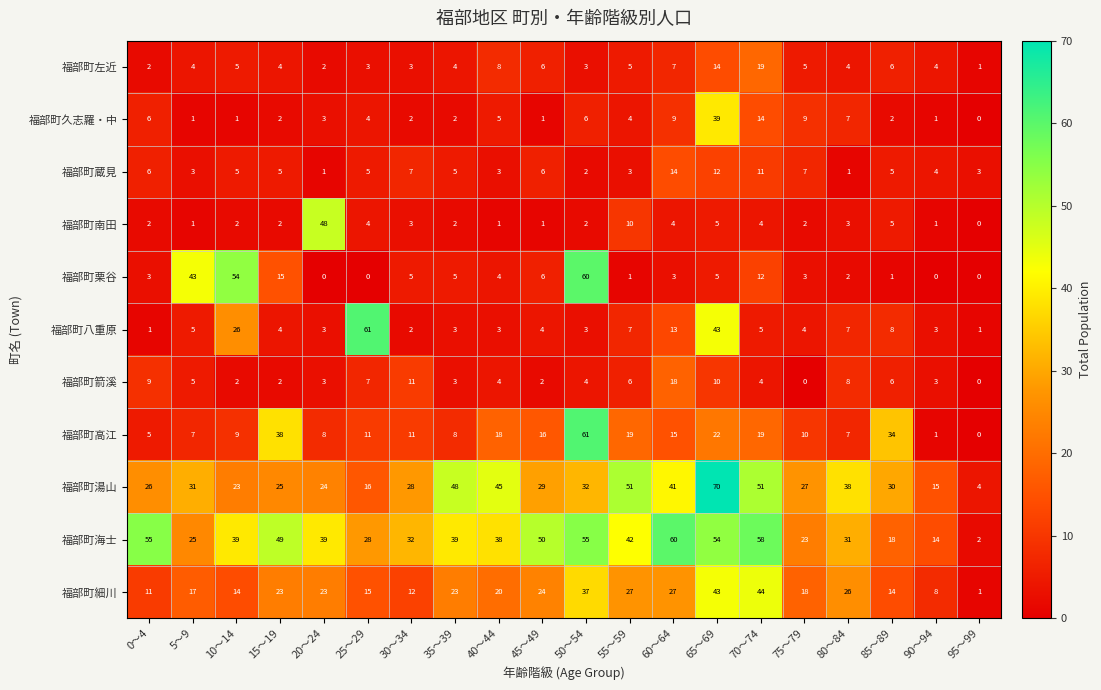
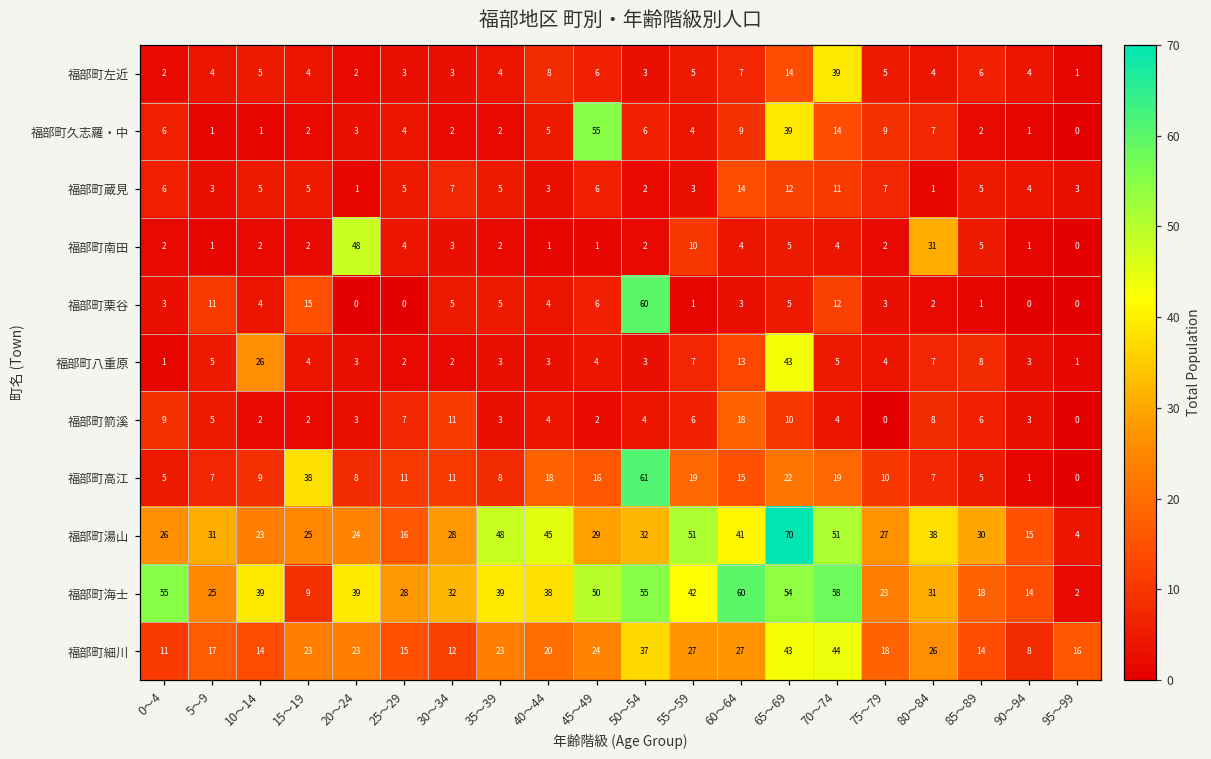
福部町左近, 70～74: 19 -> 39
福部町久志羅・中, 45～49: 1 -> 55
福部町南田, 80～84: 3 -> 31
福部町栗谷, 5～9: 43 -> 11
福部町栗谷, 10～14: 54 -> 4
福部町八重原, 25～29: 61 -> 2
福部町高江, 85～89: 34 -> 5
福部町海士, 15～19: 49 -> 9
福部町細川, 95～99: 1 -> 16
